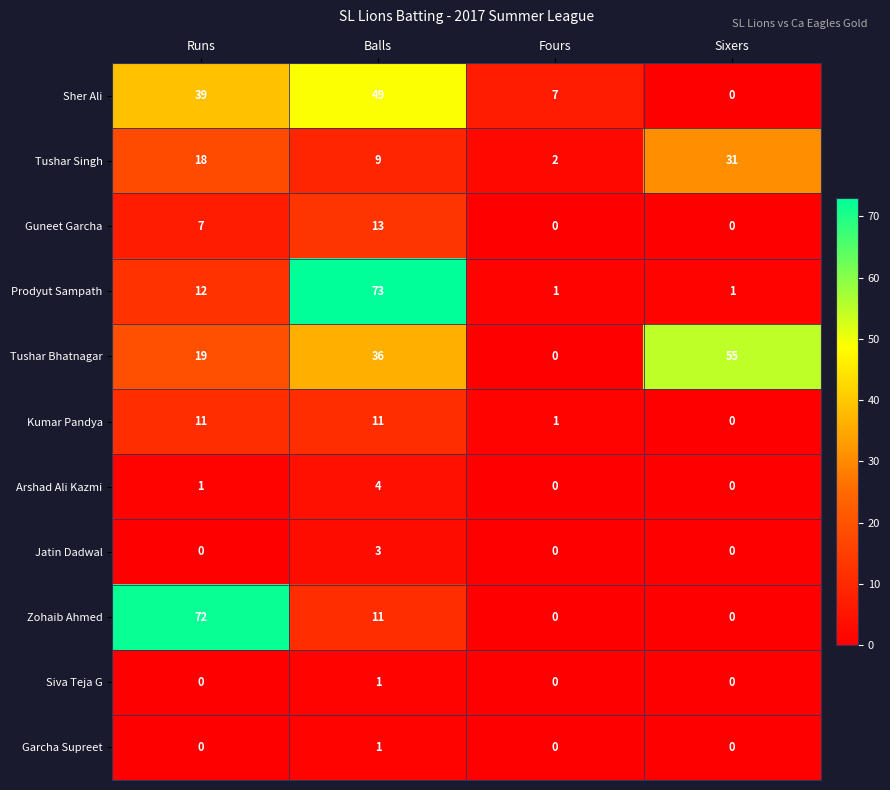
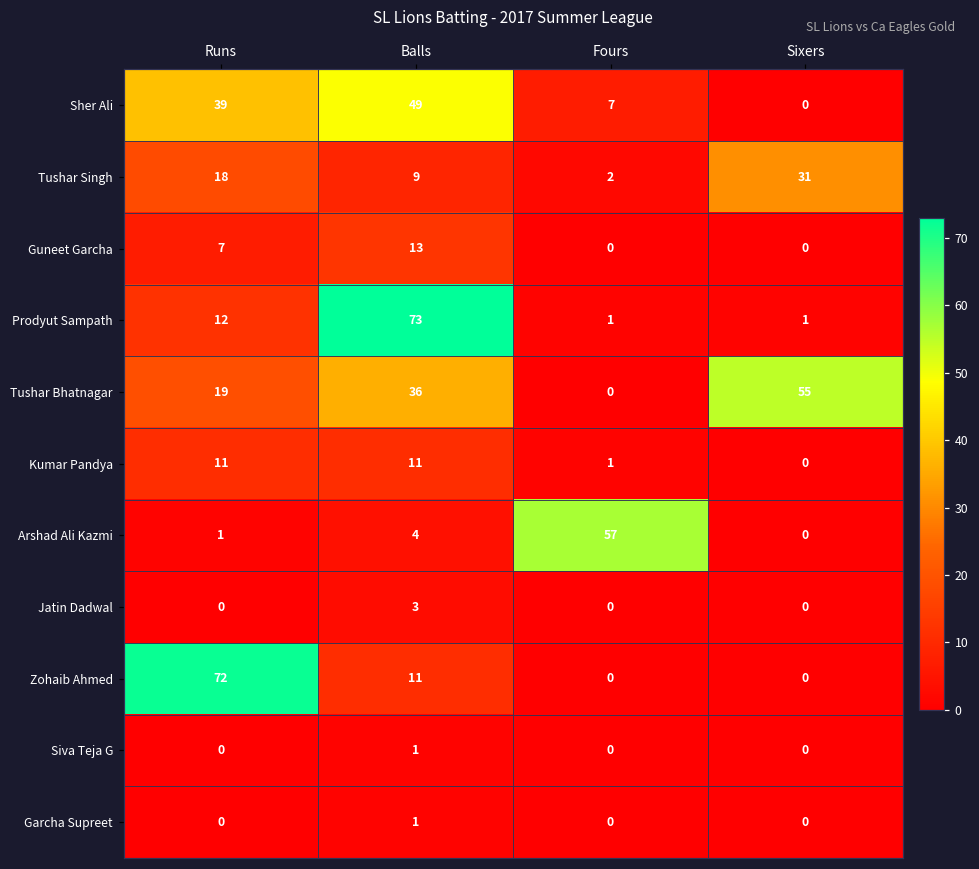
Arshad Ali Kazmi, Fours: 0 -> 57
